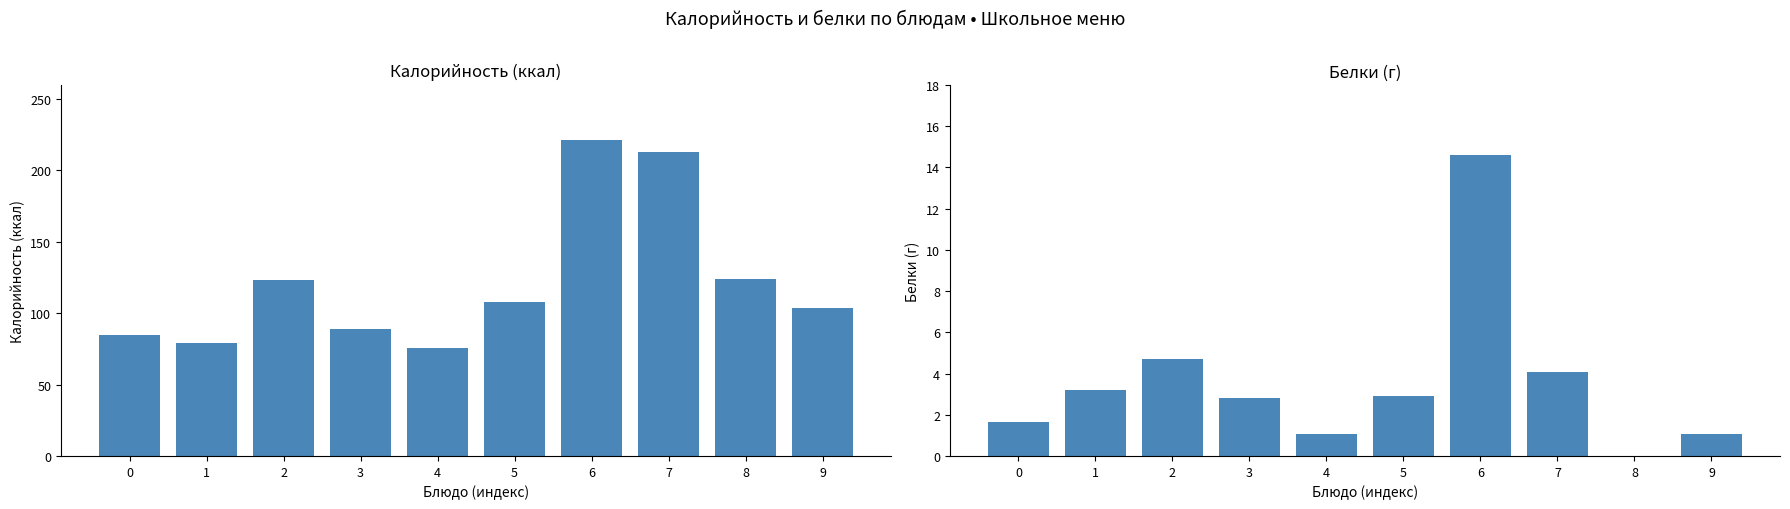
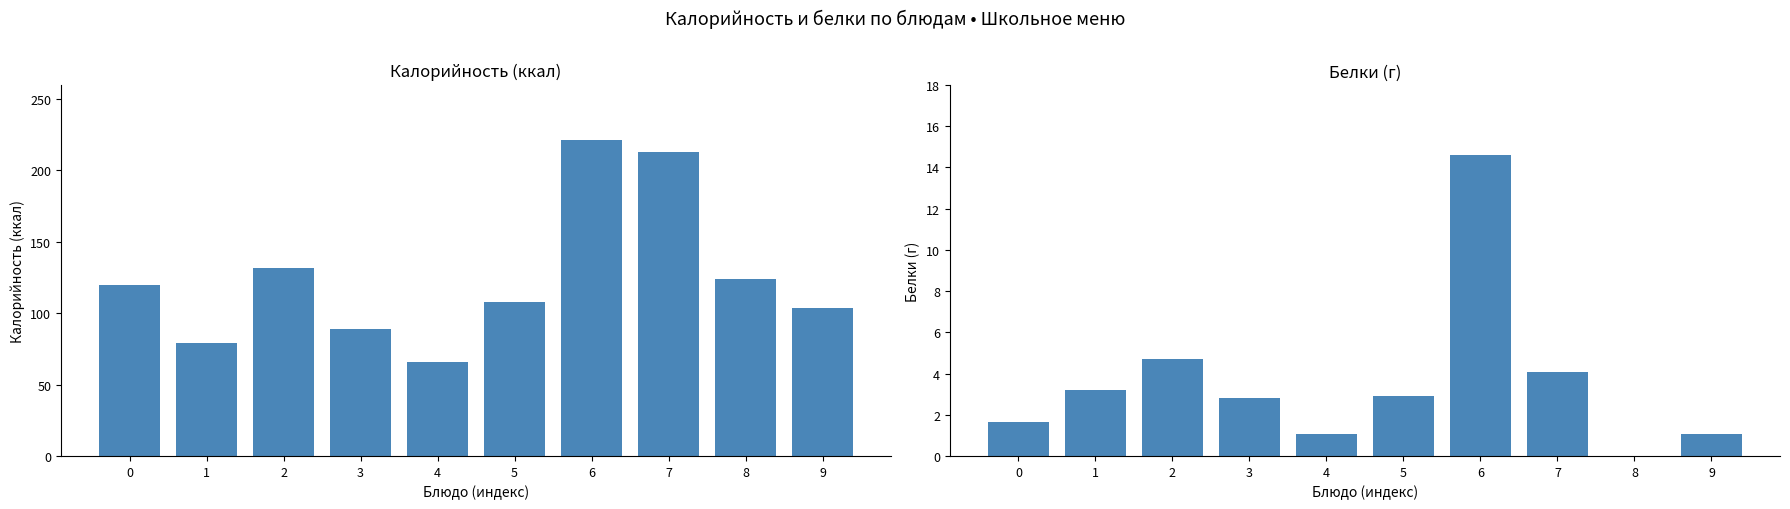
Калорийность (ккал), 0: 85 -> 120
Калорийность (ккал), 2: 123 -> 132
Калорийность (ккал), 4: 76 -> 66
